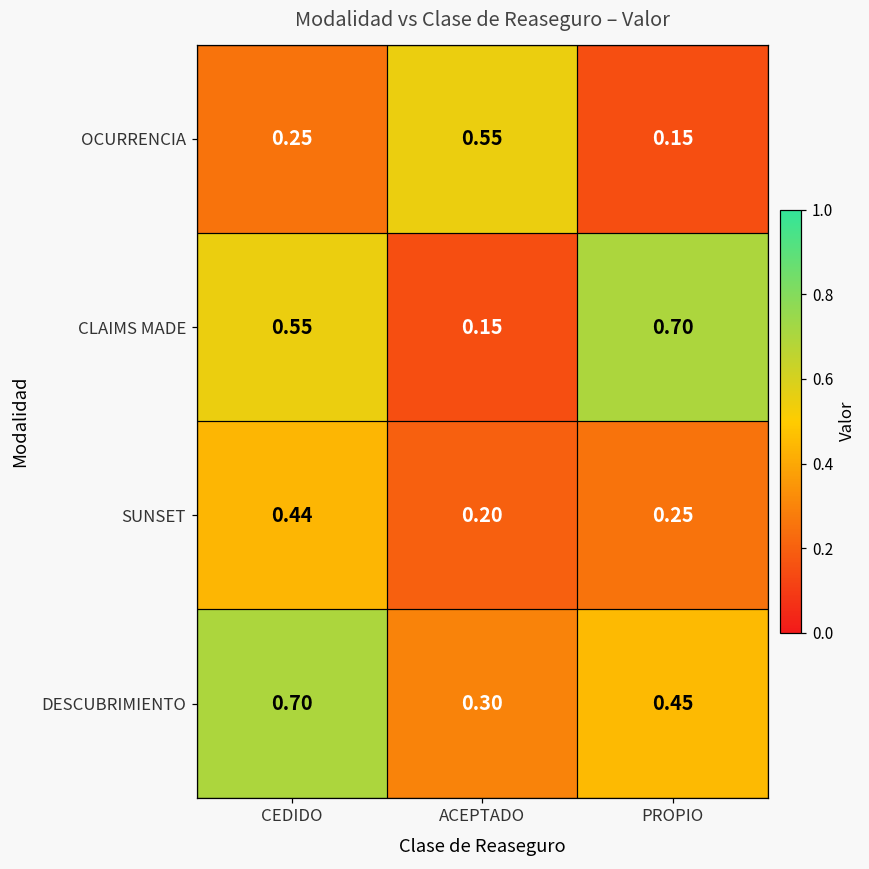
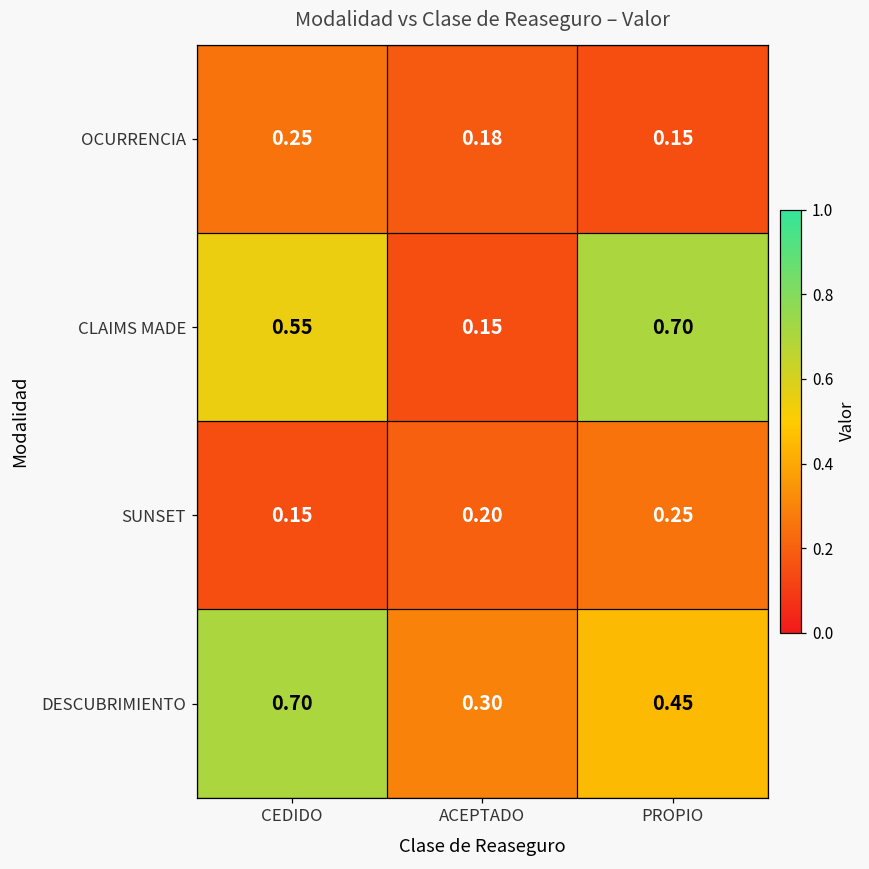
OCURRENCIA, ACEPTADO: 0.55 -> 0.18
SUNSET, CEDIDO: 0.44 -> 0.15
